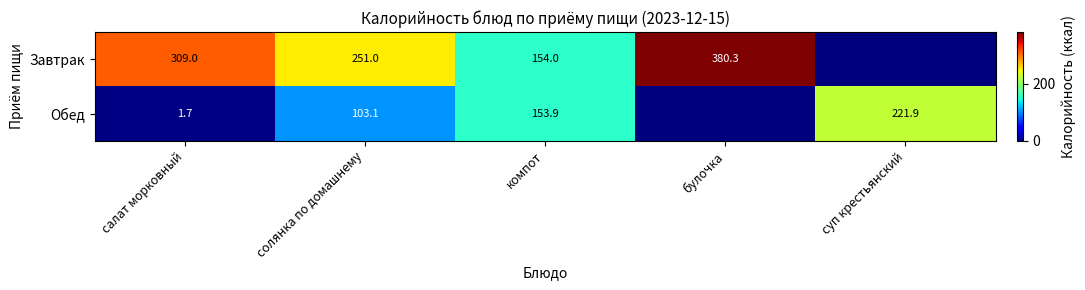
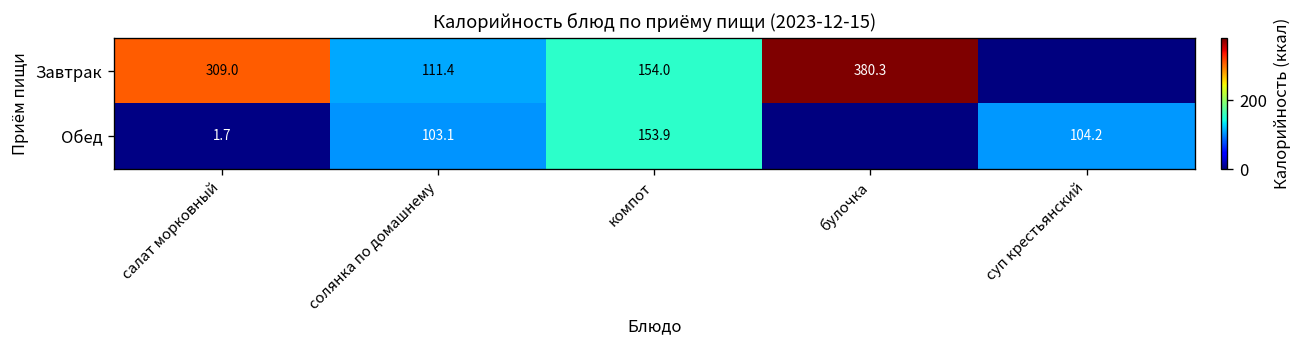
Завтрак, солянка по домашнему: 251.0 -> 111.4
Обед, суп крестьянский: 221.9 -> 104.2
